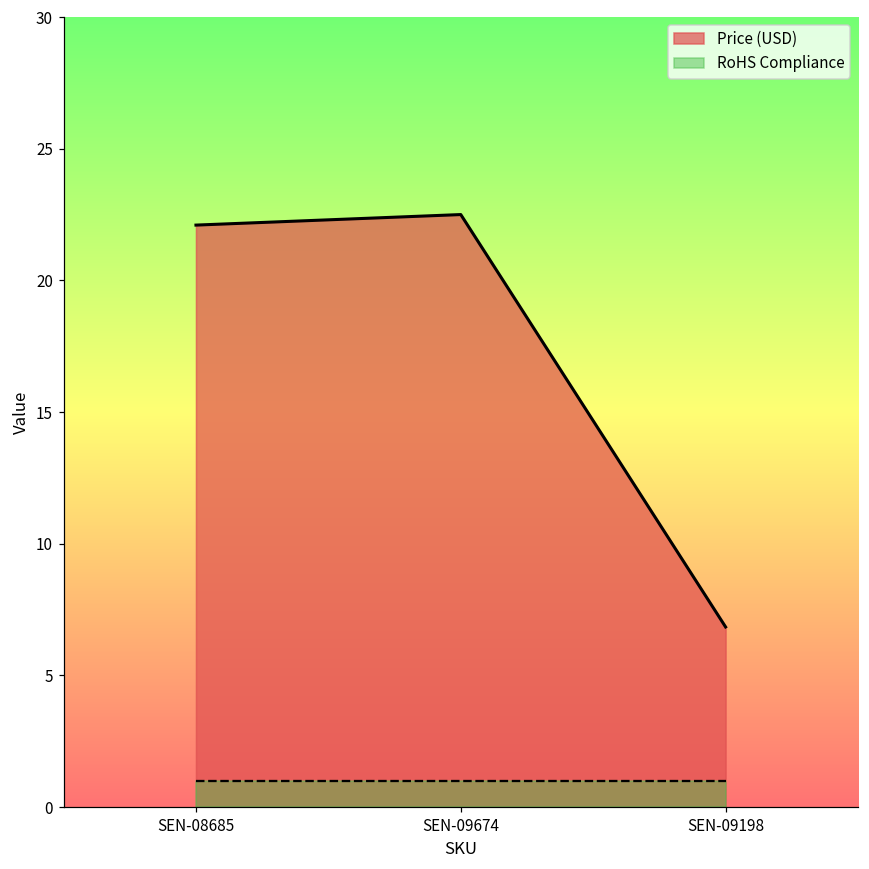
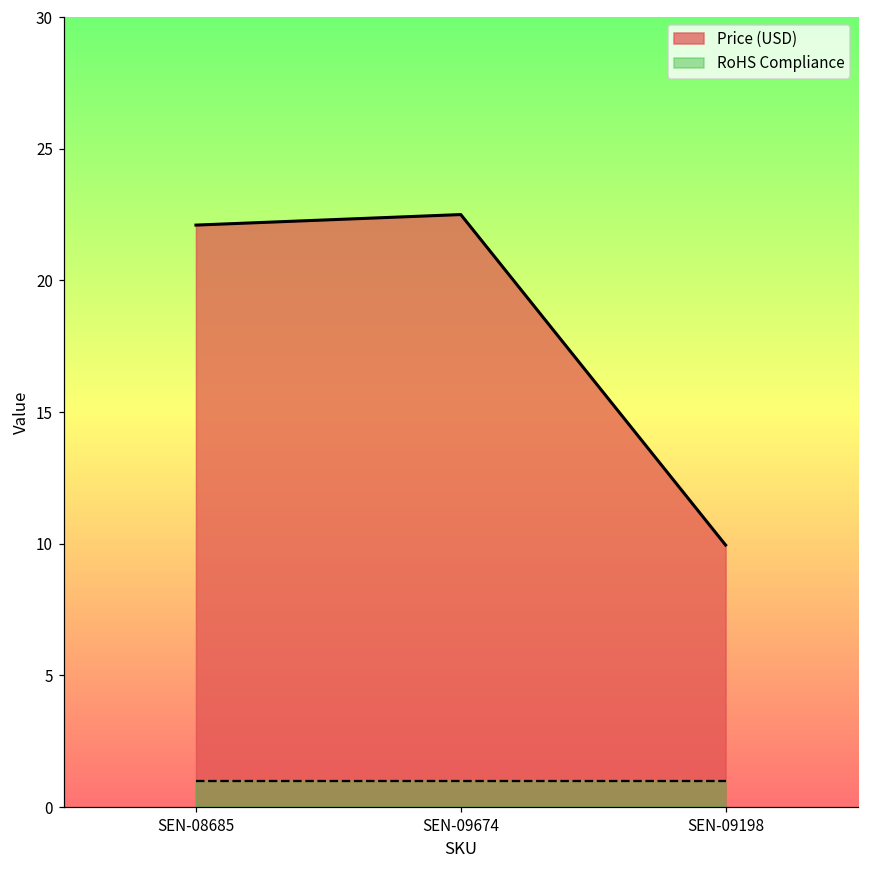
Price (USD), SEN-09198: 6.8 -> 10.0
